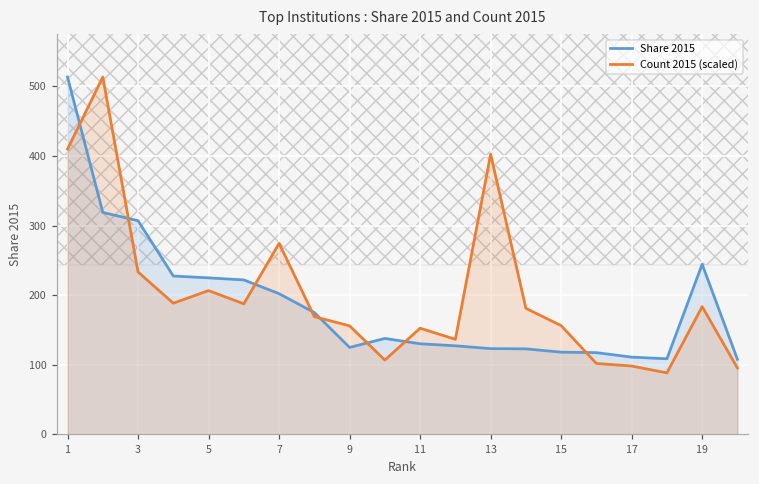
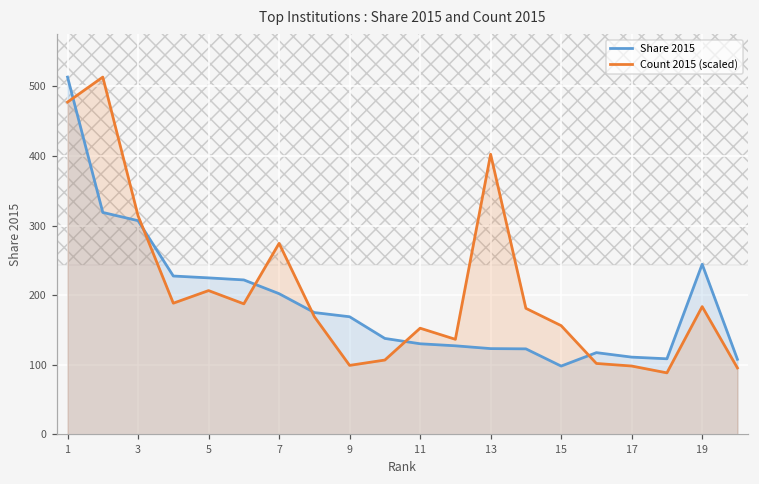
Count 2015 (scaled), 1: 410 -> 480
Count 2015 (scaled), 3: 230 -> 310
Share 2015, 9: 120 -> 170
Count 2015 (scaled), 9: 160 -> 100
Share 2015, 15: 120 -> 100
